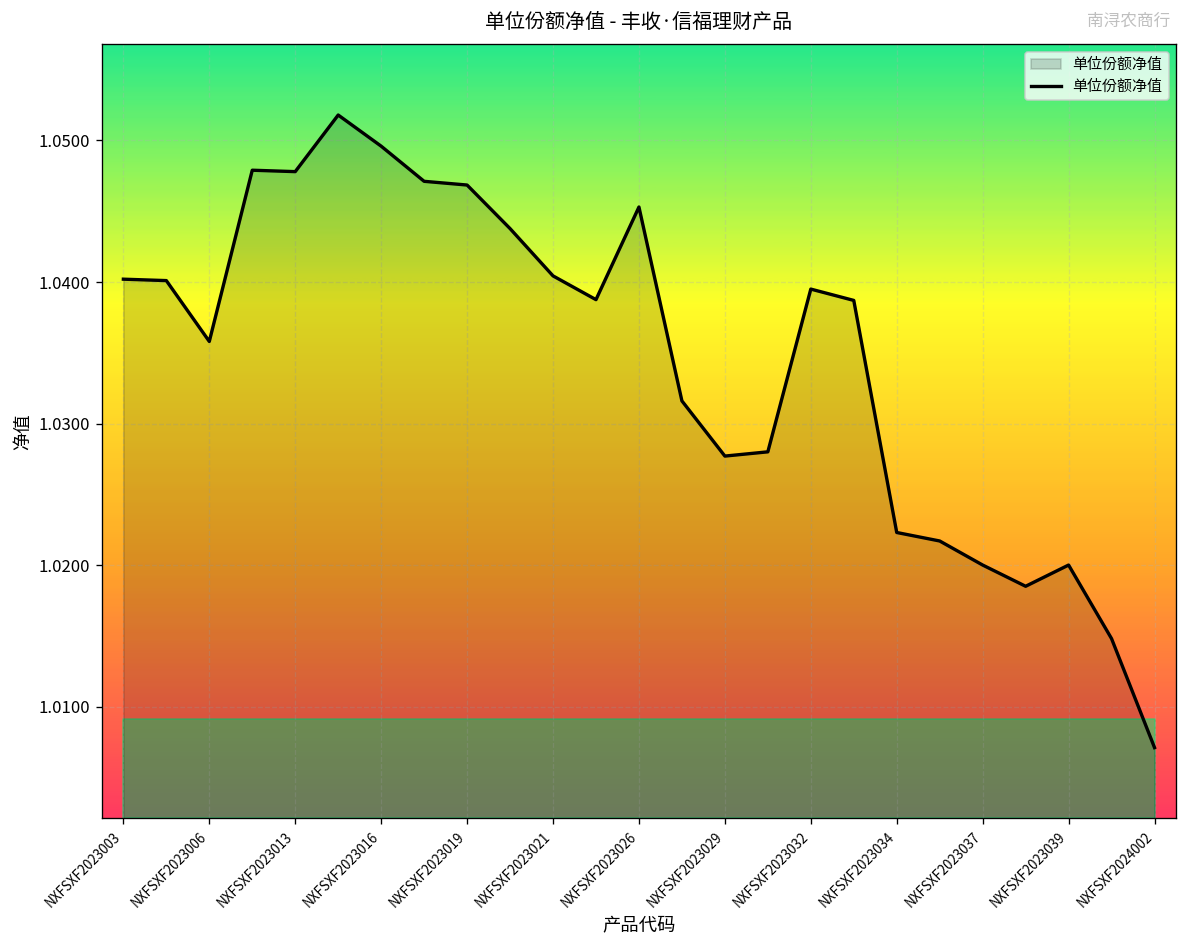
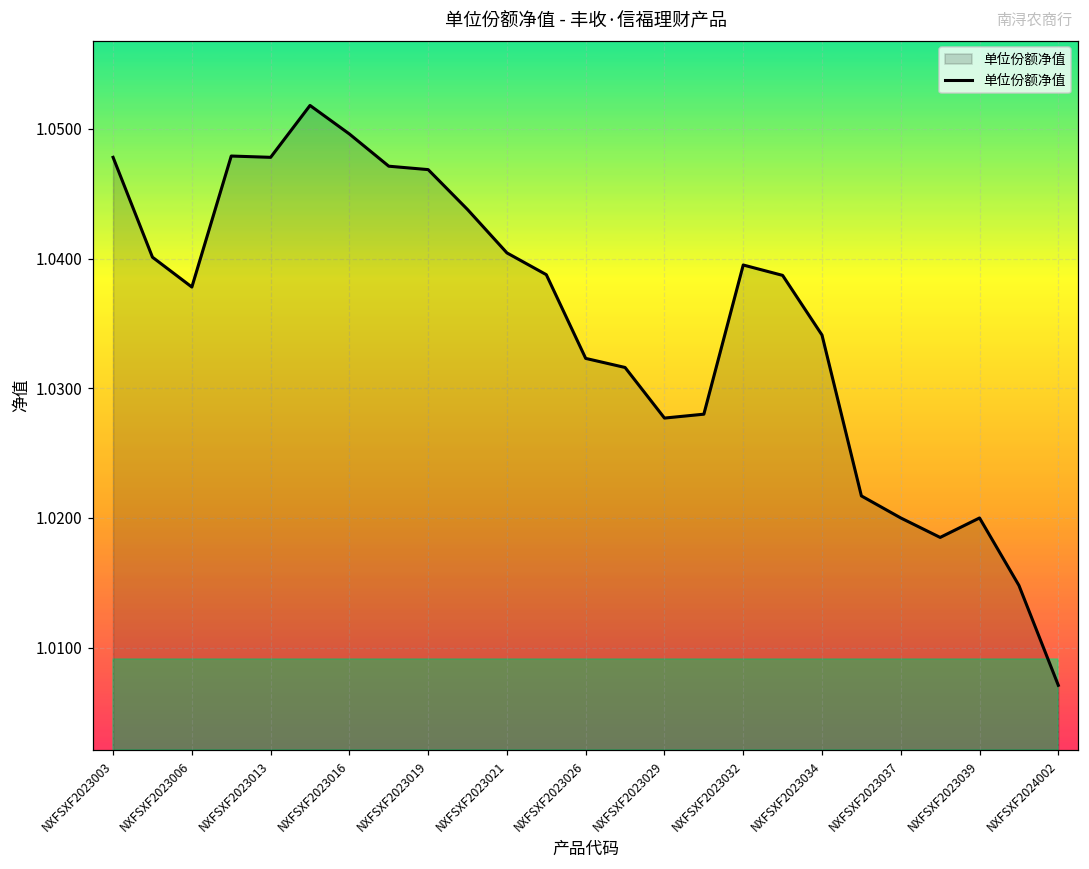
单位份额净值, NXFSXF2023003: 1.0402 -> 1.0478
单位份额净值, NXFSXF2023006: 1.0358 -> 1.0378
单位份额净值, NXFSXF2023026: 1.0453 -> 1.0323
单位份额净值, NXFSXF2023034: 1.0223 -> 1.0341
